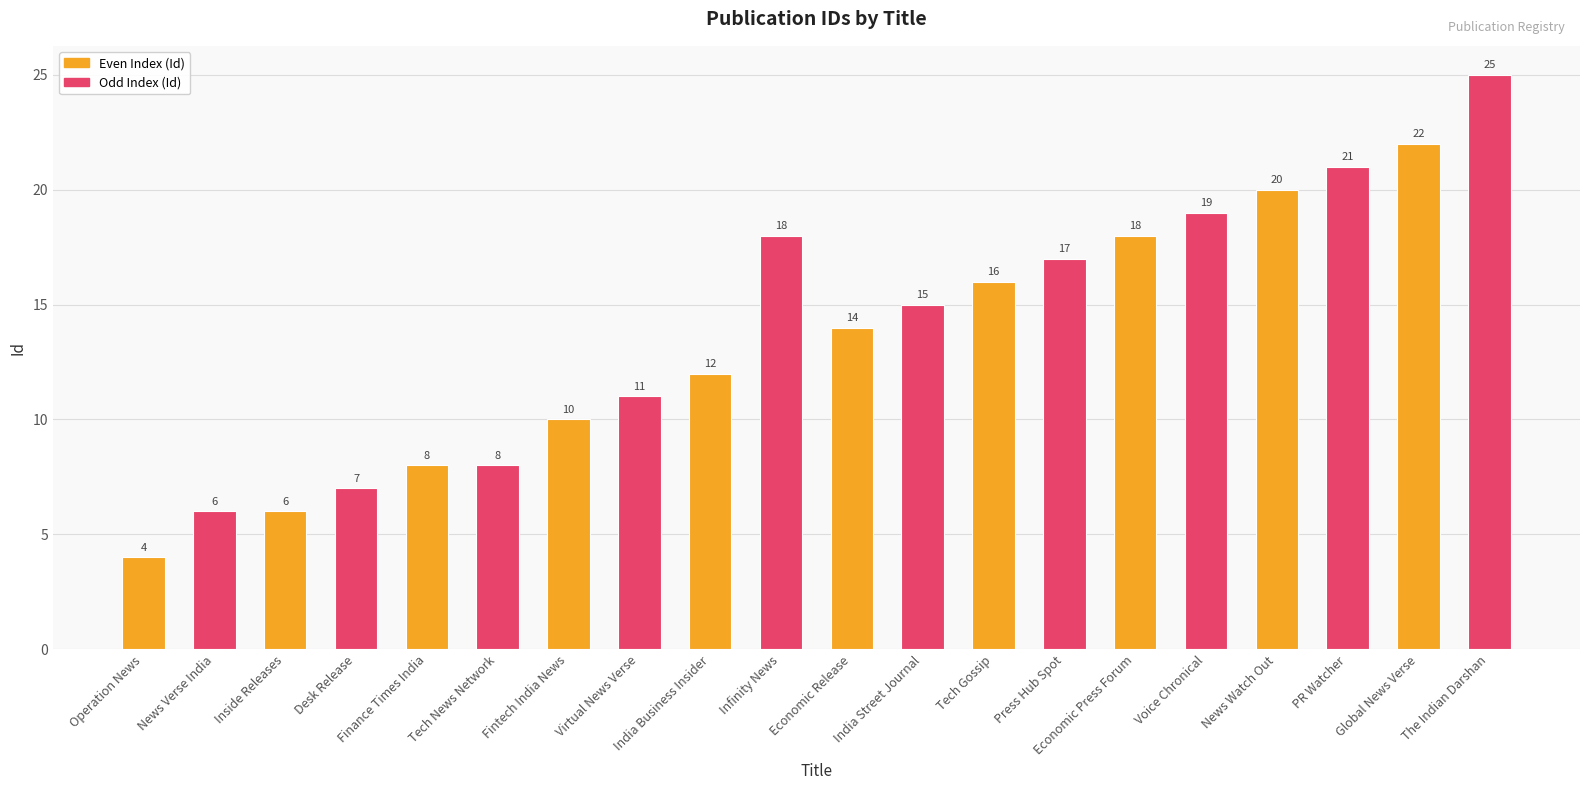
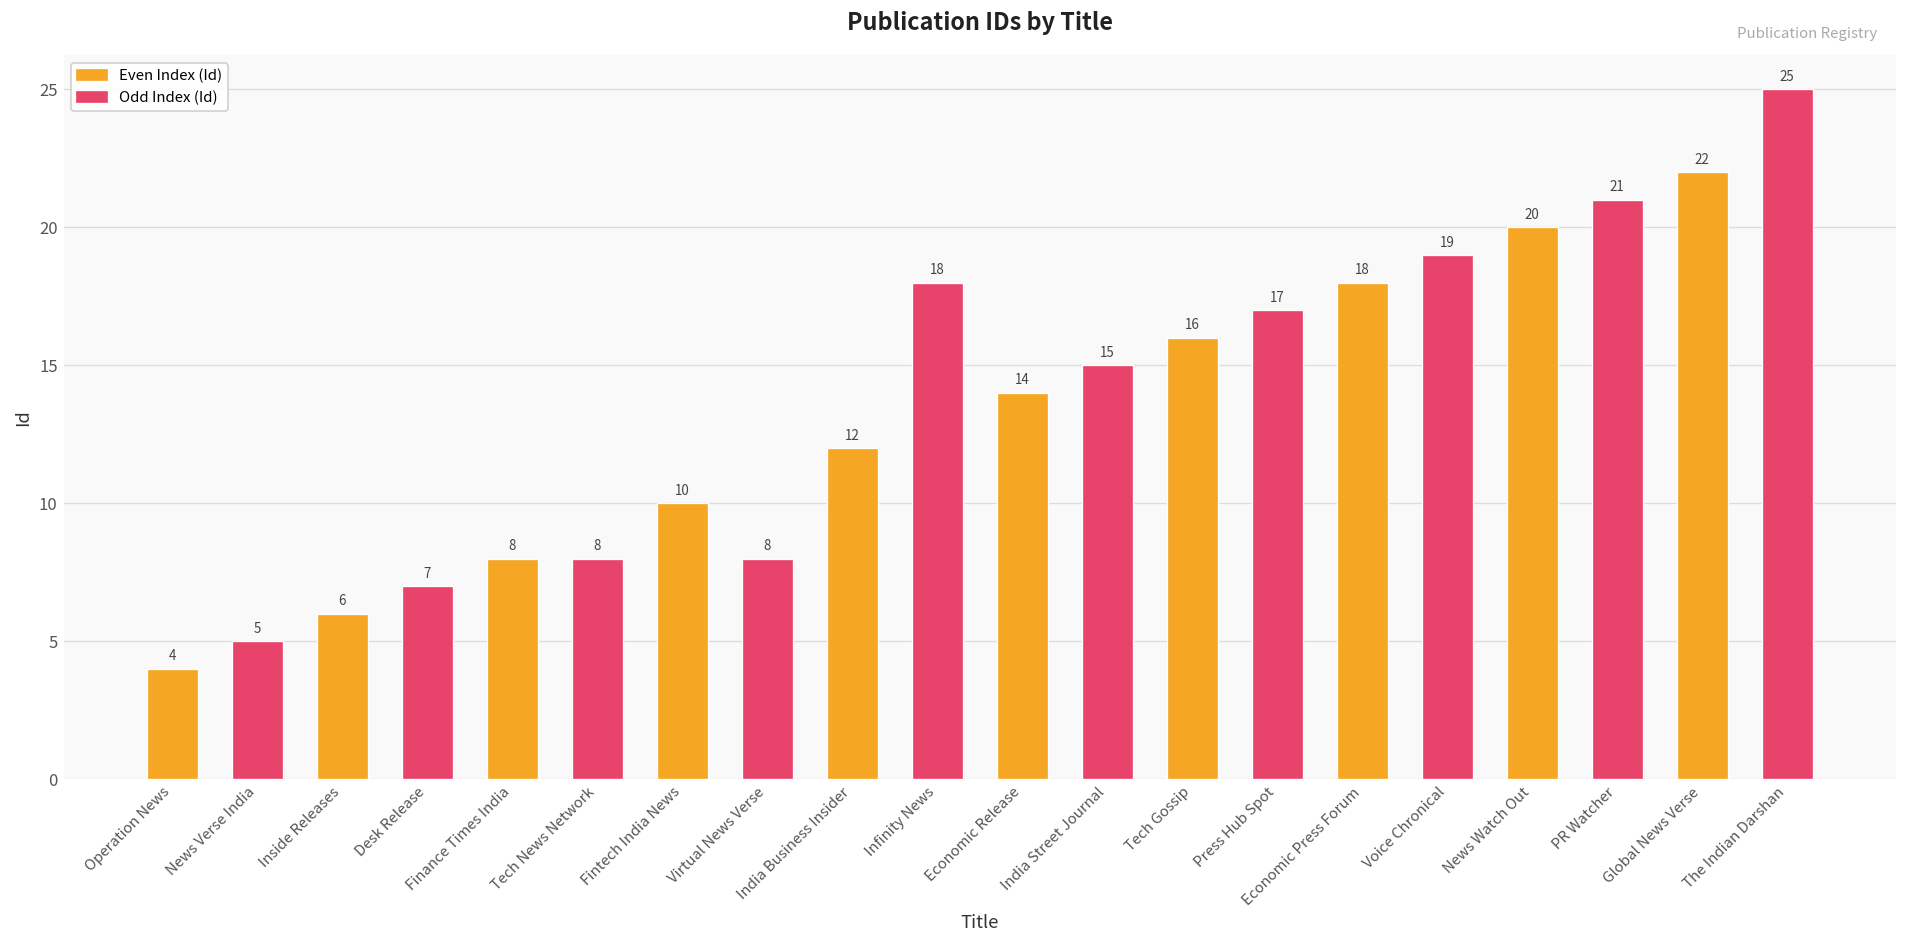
News Verse India: 6 -> 5
Virtual News Verse: 11 -> 8
